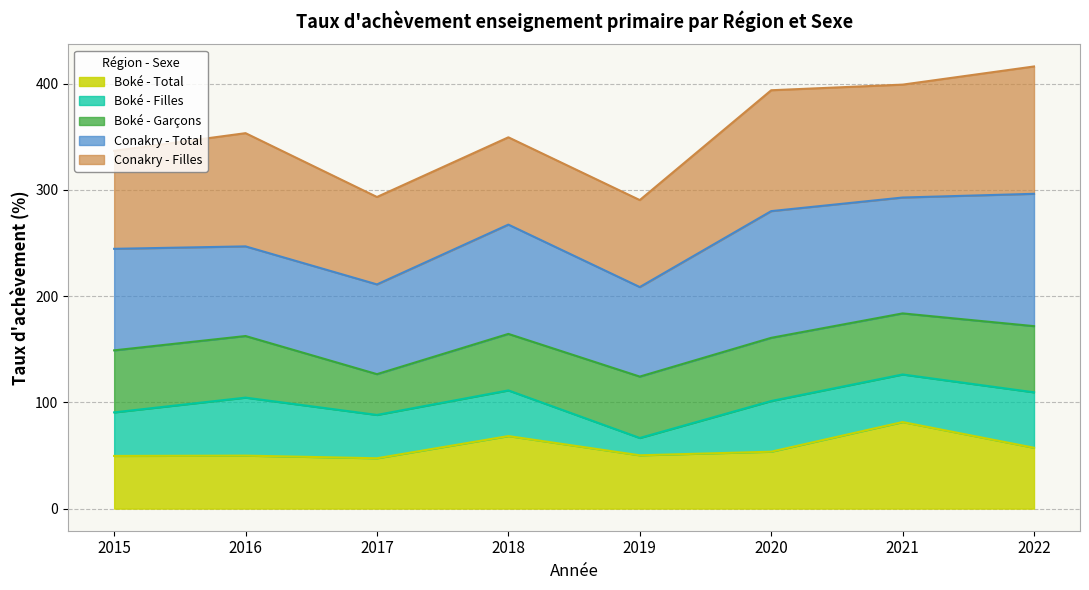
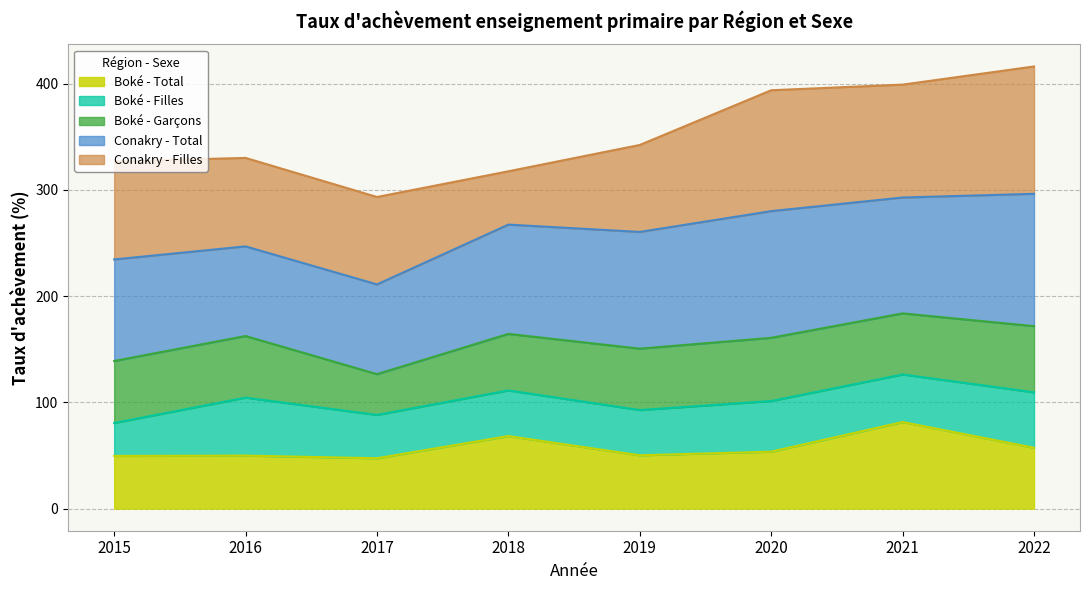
Boké - Filles, 2015: 41 -> 31
Conakry - Filles, 2016: 107 -> 83
Conakry - Filles, 2018: 82 -> 50
Boké - Filles, 2019: 16 -> 43
Conakry - Total, 2019: 84 -> 110
